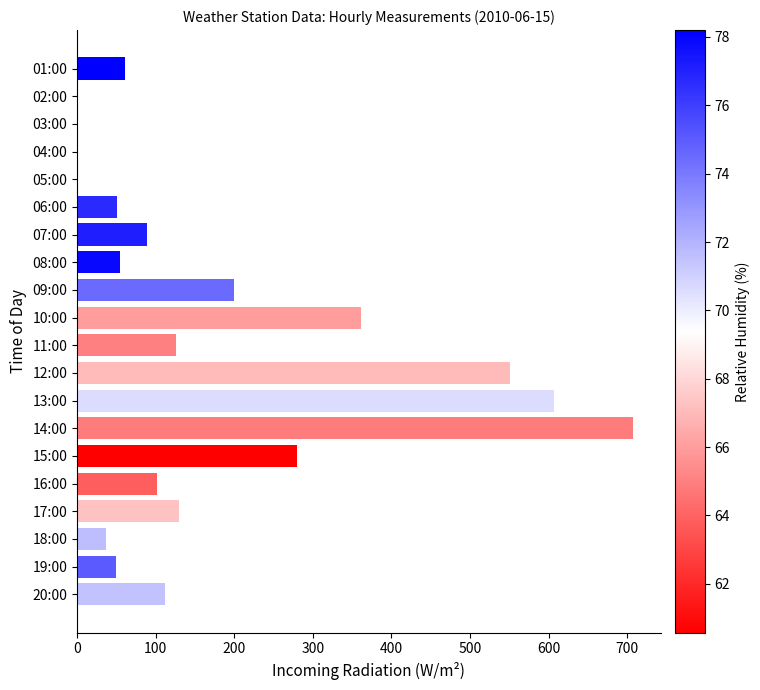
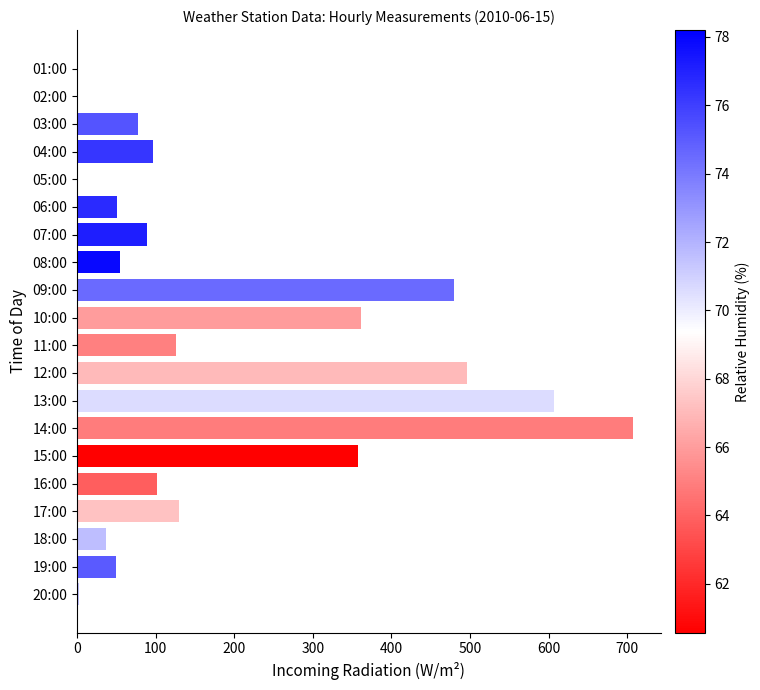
01:00: 60 -> 0
03:00: 0 -> 80
04:00: 0 -> 100
09:00: 200 -> 480
12:00: 550 -> 500
15:00: 280 -> 360
20:00: 110 -> 0
